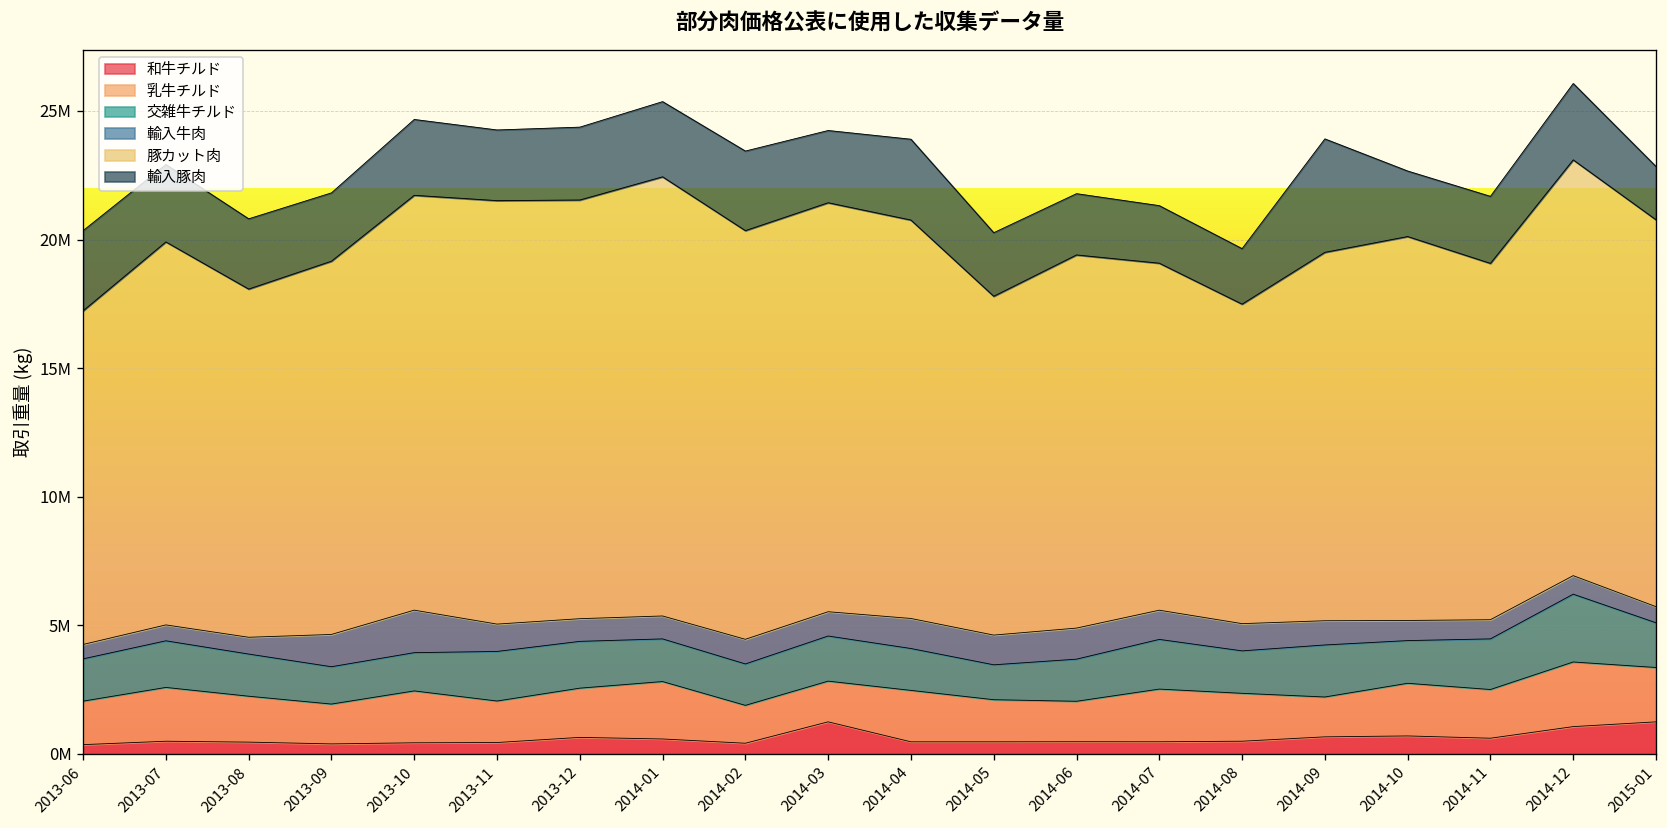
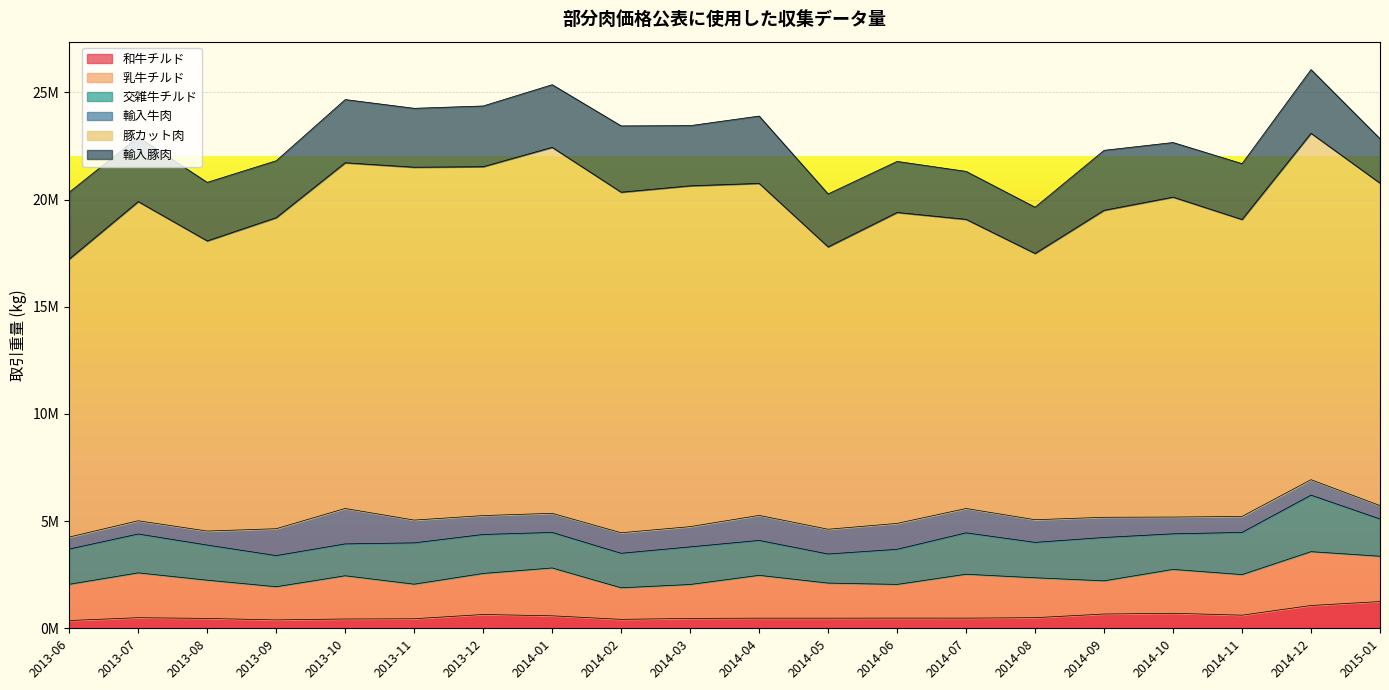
和牛チルド, 2014-03: 1200000 -> 500000
輸入豚肉, 2014-09: 4400000 -> 2800000
